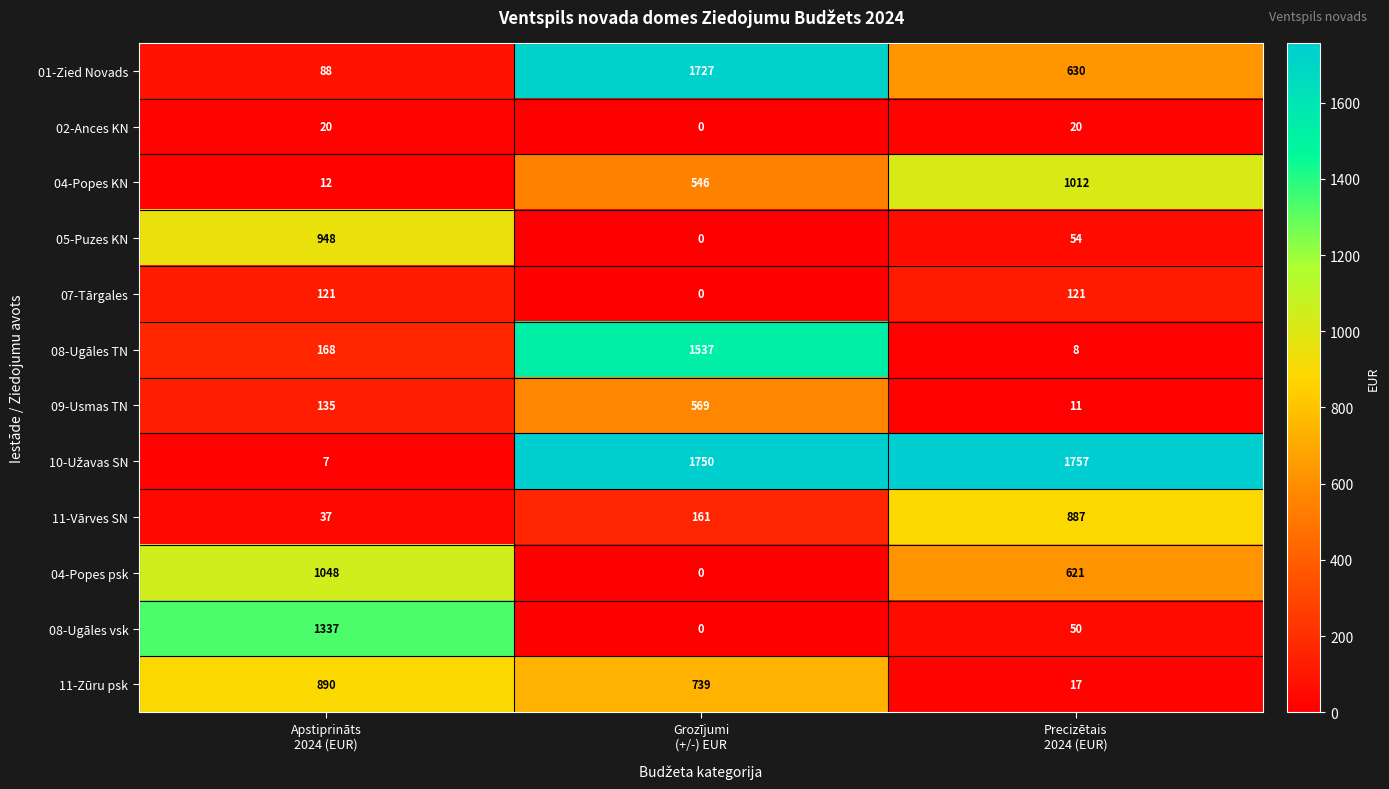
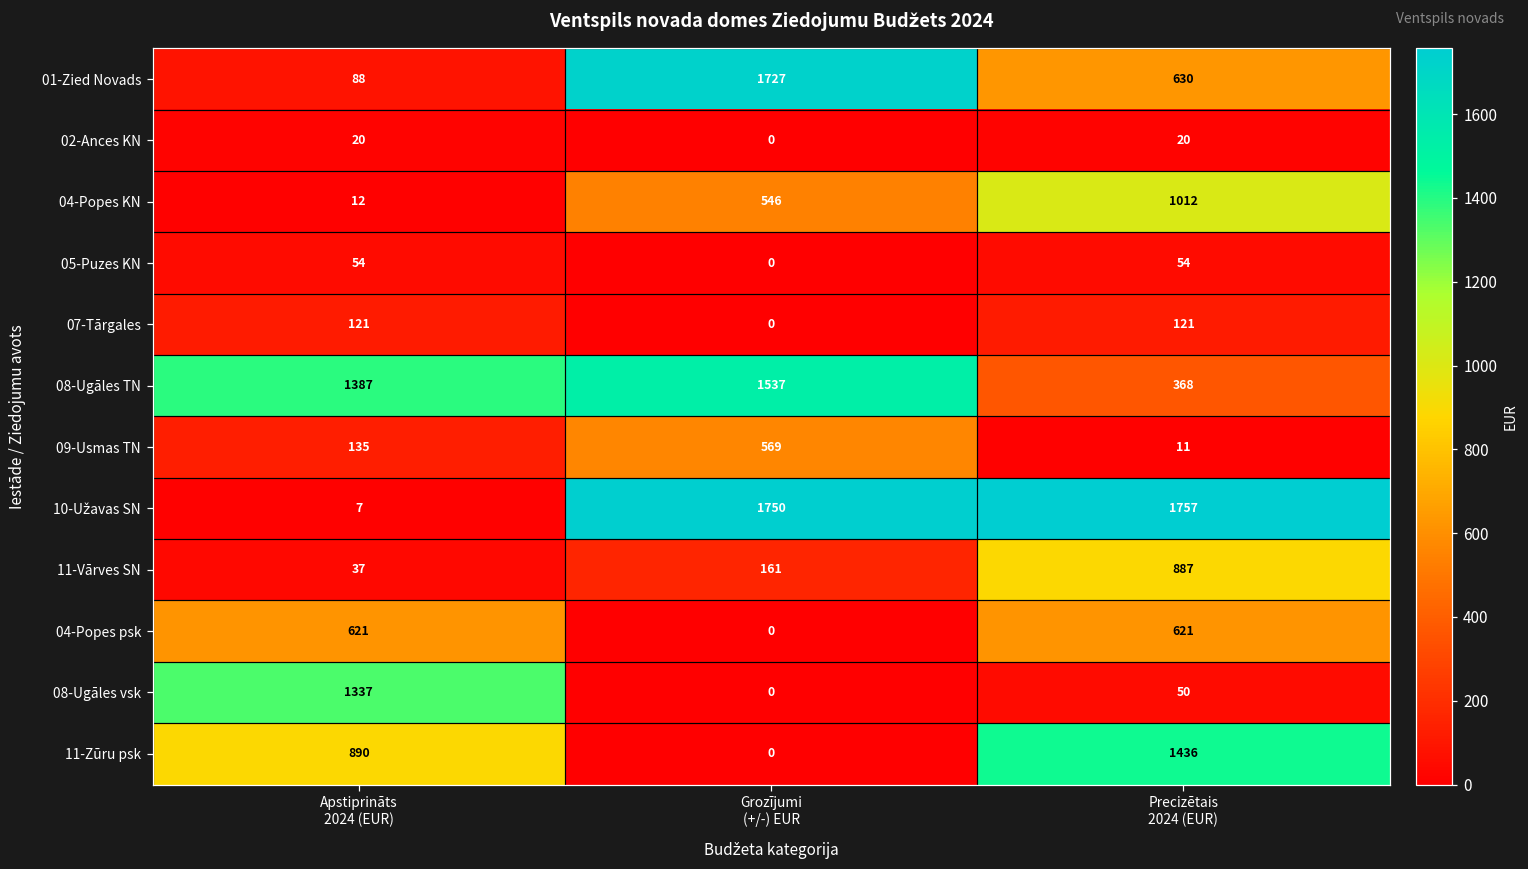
05-Puzes KN, Apstiprināts 2024 (EUR): 948 -> 54
08-Ugāles TN, Apstiprināts 2024 (EUR): 168 -> 1387
08-Ugāles TN, Precizētais 2024 (EUR): 8 -> 368
04-Popes psk, Apstiprināts 2024 (EUR): 1048 -> 621
11-Zūru psk, Grozījumi (+/-) EUR: 739 -> 0
11-Zūru psk, Precizētais 2024 (EUR): 17 -> 1436
